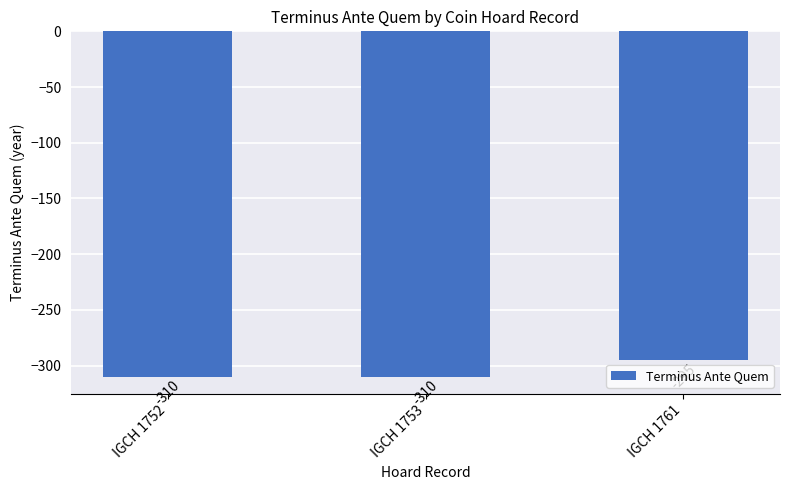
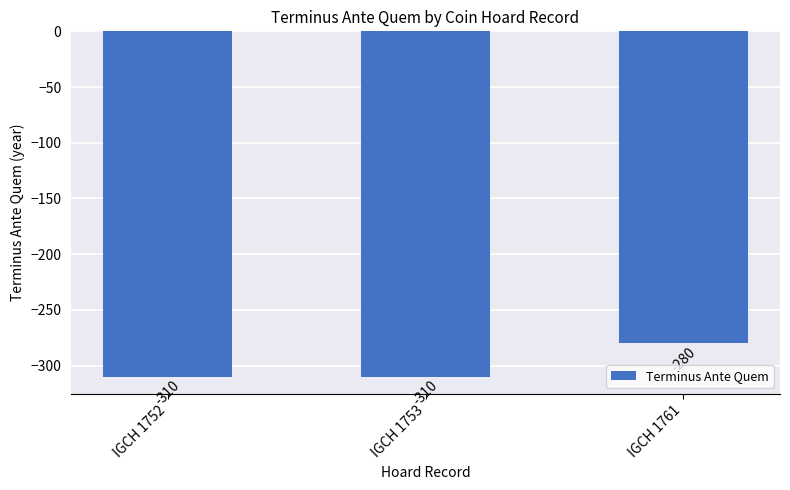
IGCH 1761: -295 -> -280
